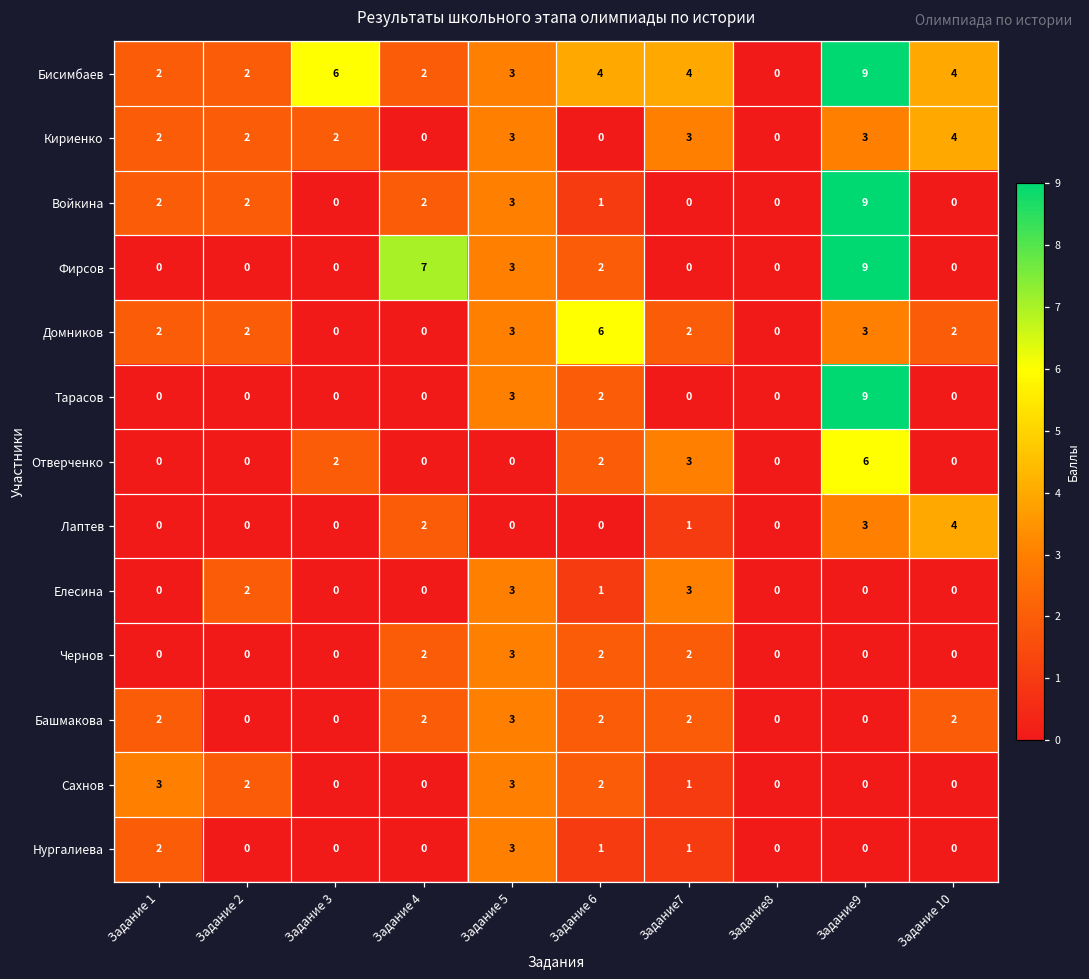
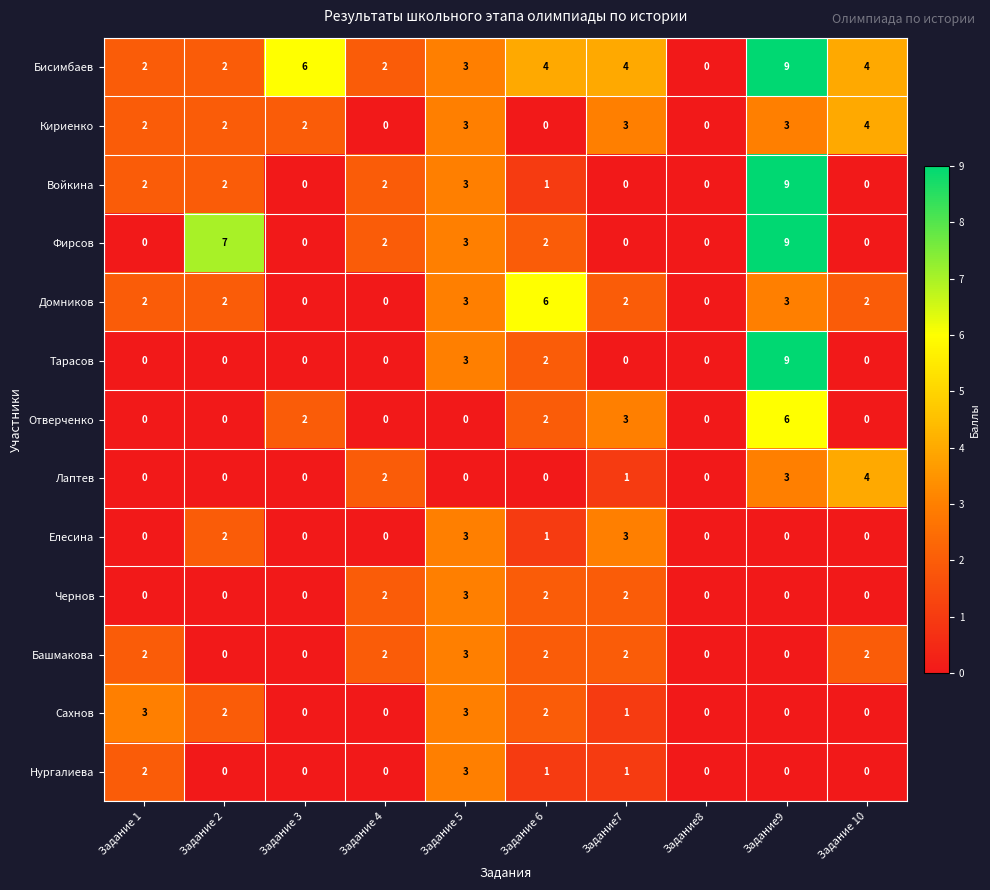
Фирсов, Задание 2: 0 -> 7
Фирсов, Задание 4: 7 -> 2
